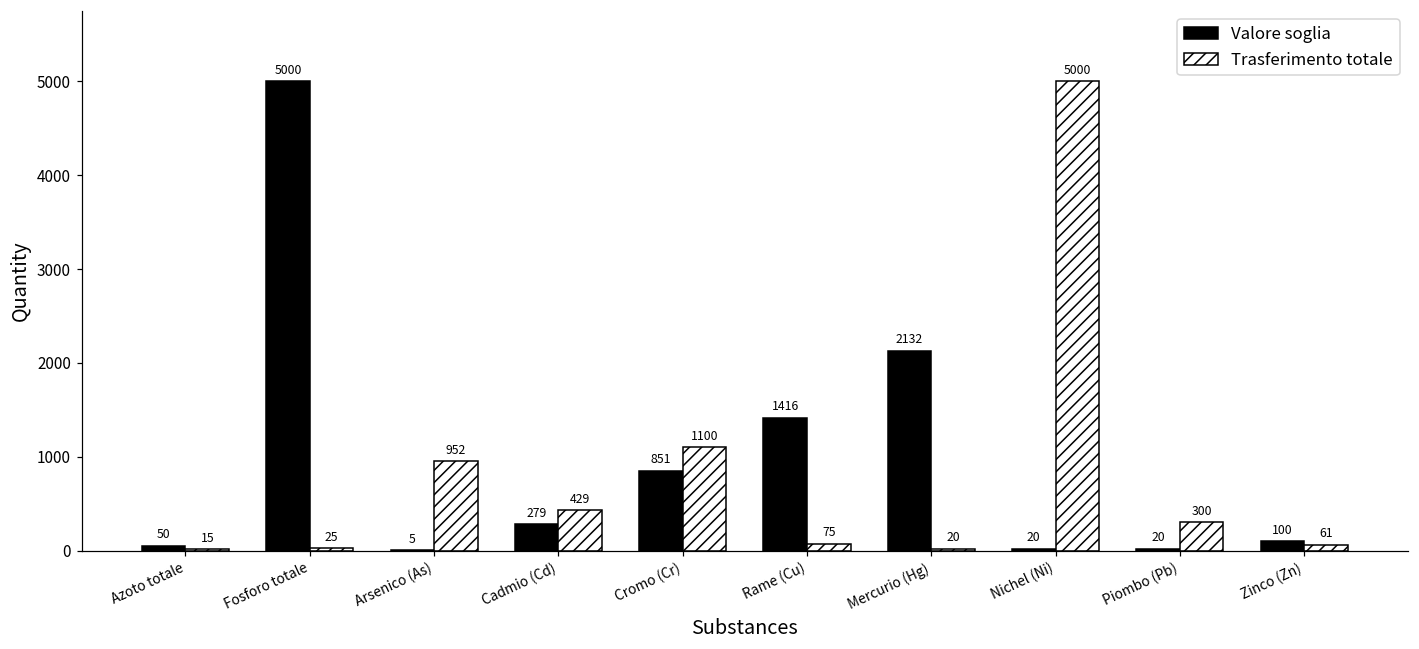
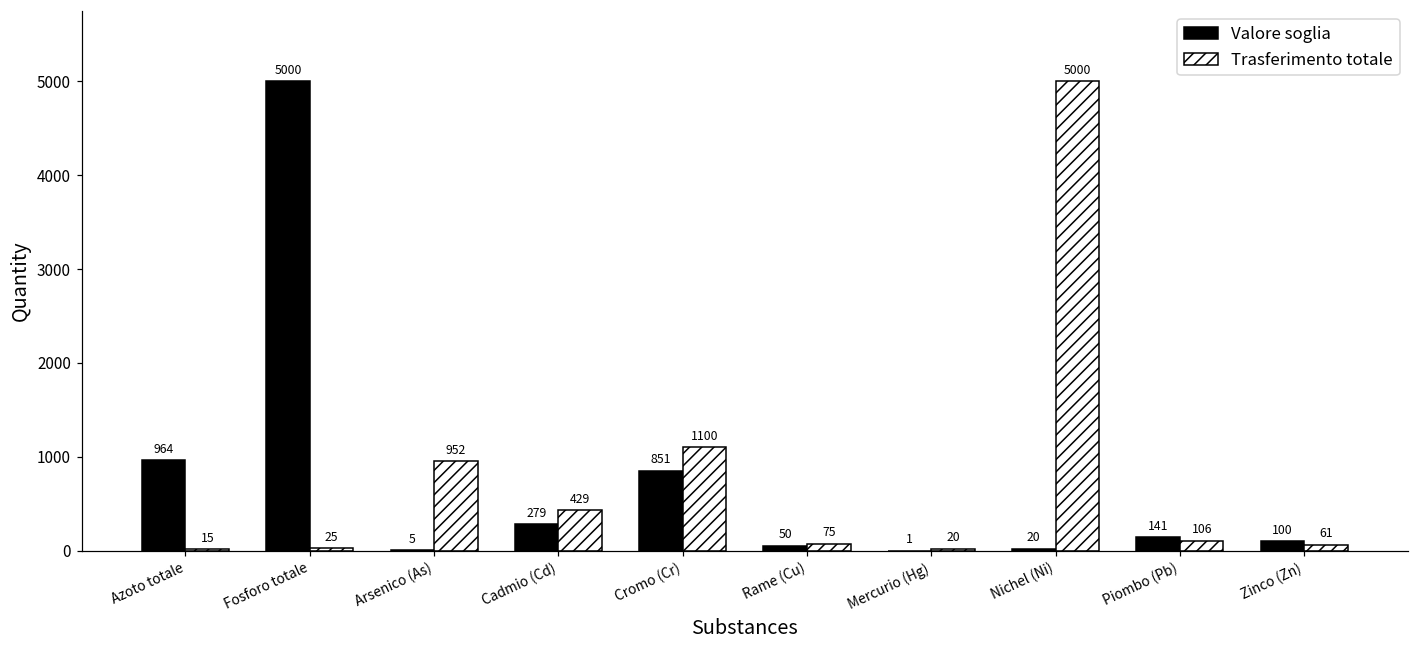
Valore soglia, Azoto totale: 50 -> 964
Valore soglia, Rame (Cu): 1416 -> 50
Valore soglia, Mercurio (Hg): 2132 -> 1
Valore soglia, Piombo (Pb): 20 -> 141
Trasferimento totale, Piombo (Pb): 300 -> 106
